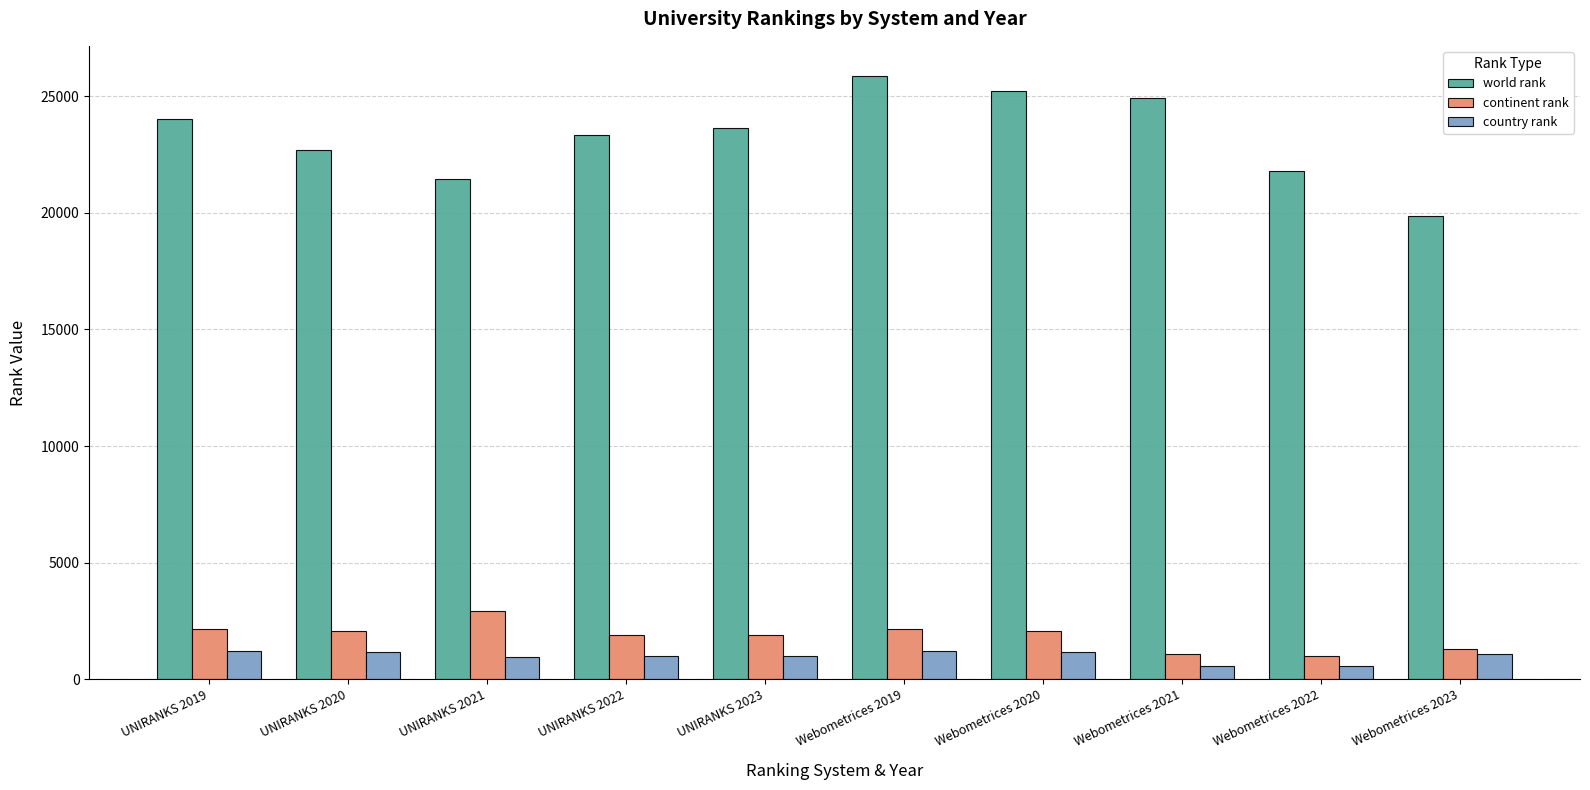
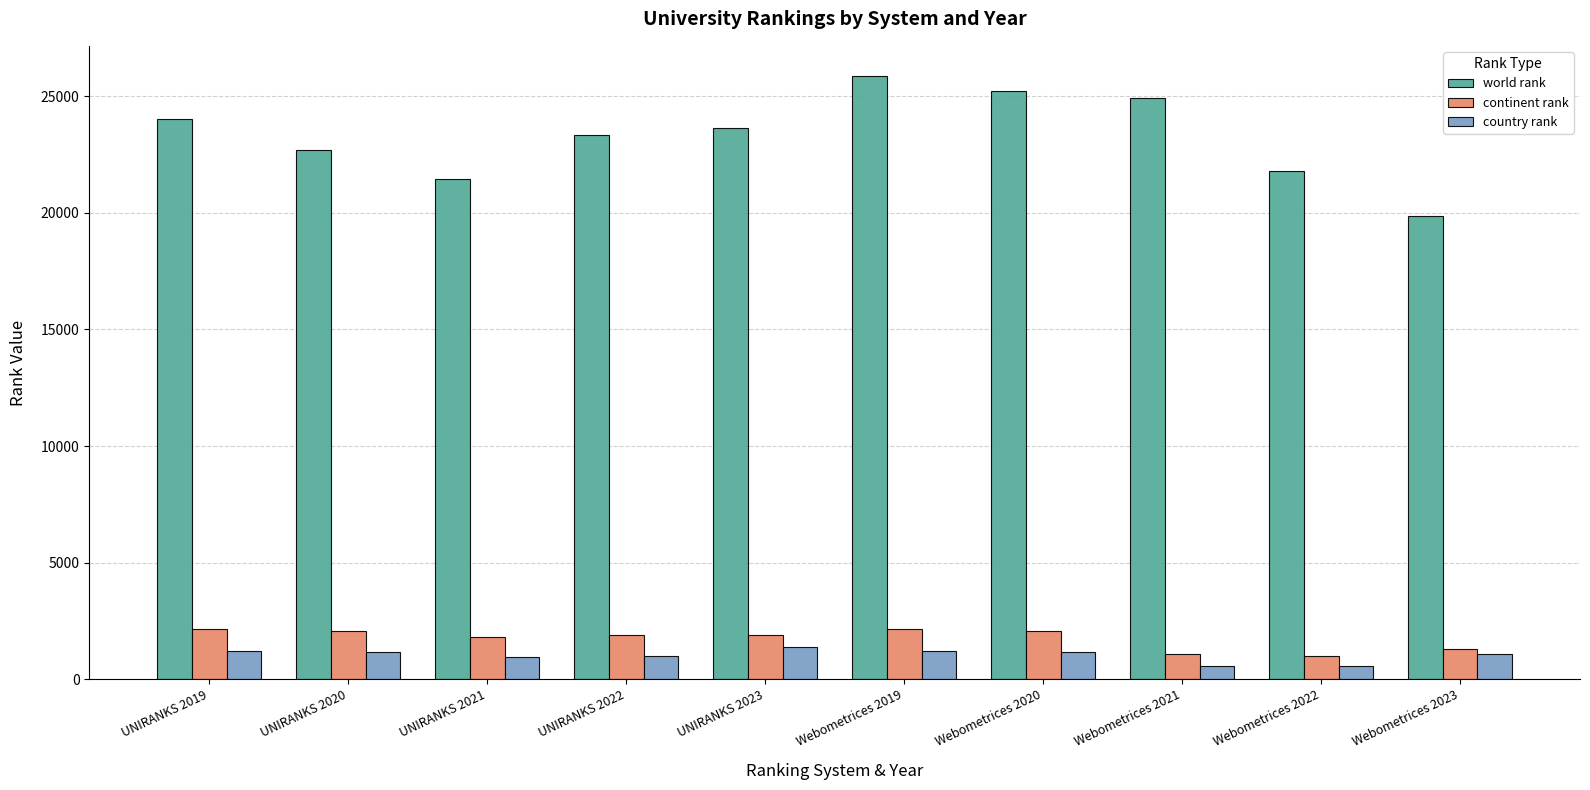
continent rank, UNIRANKS 2021: 2900 -> 1800
country rank, UNIRANKS 2023: 1000 -> 1400
